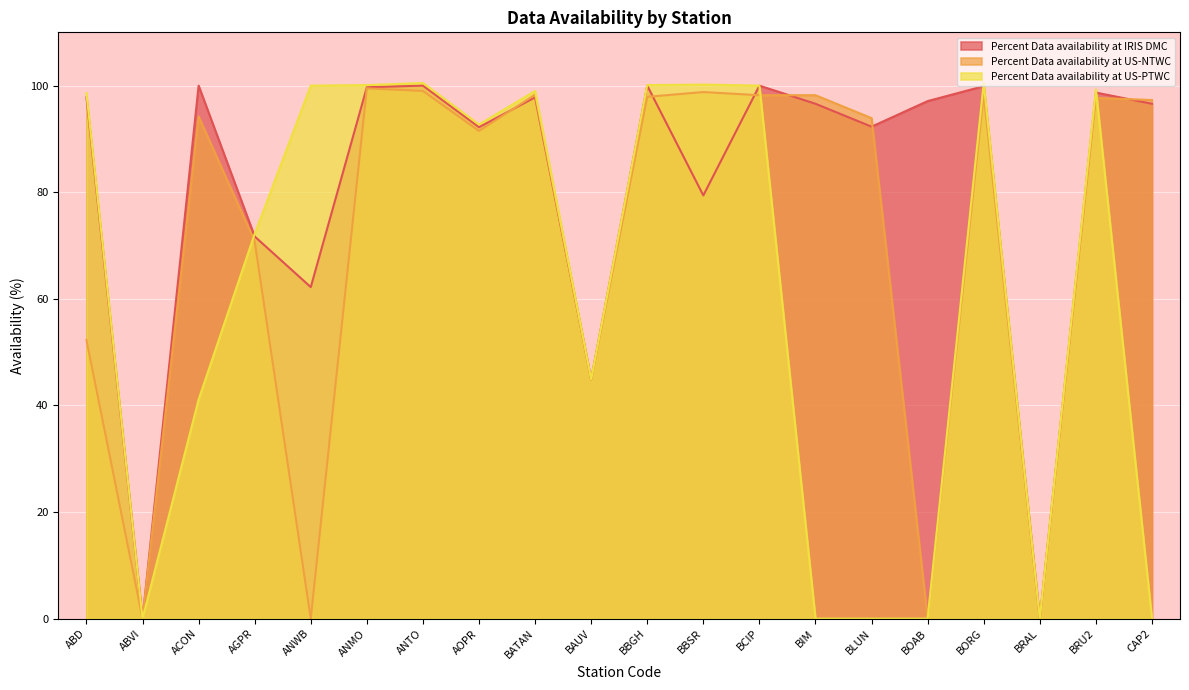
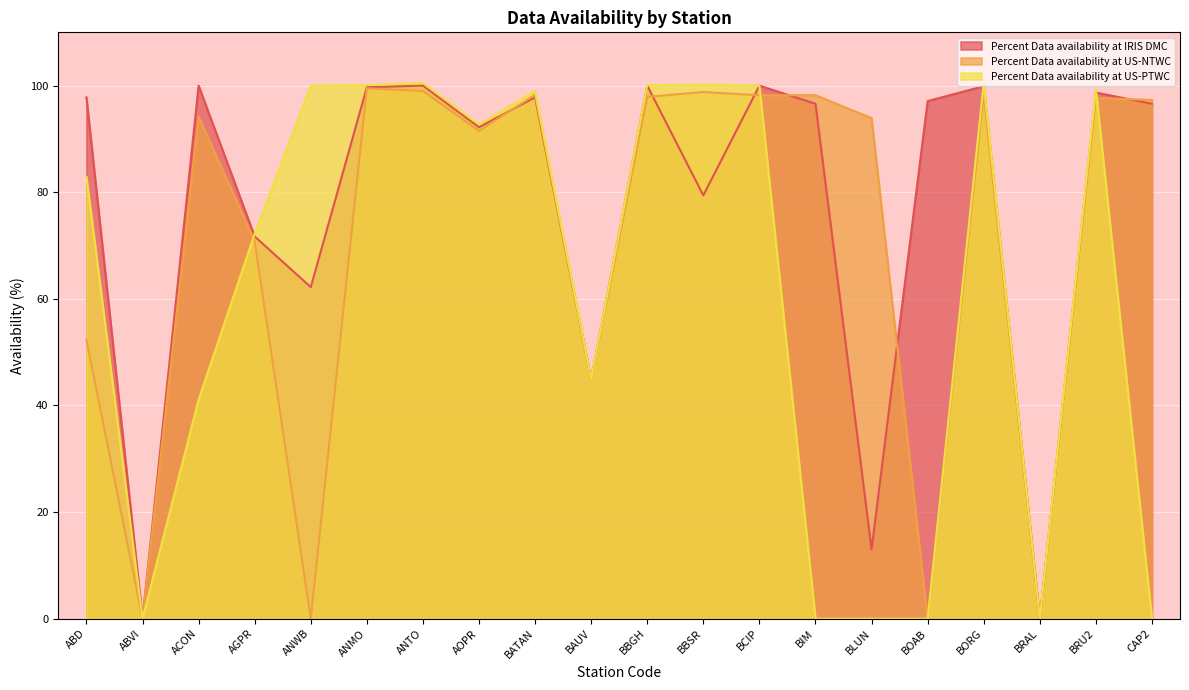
Percent Data availability at US-PTWC, ABD: 99 -> 83
Percent Data availability at IRIS DMC, BLUN: 92 -> 13
